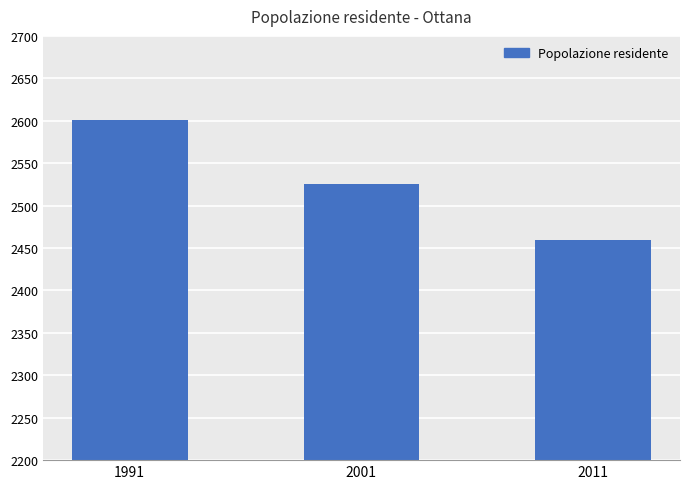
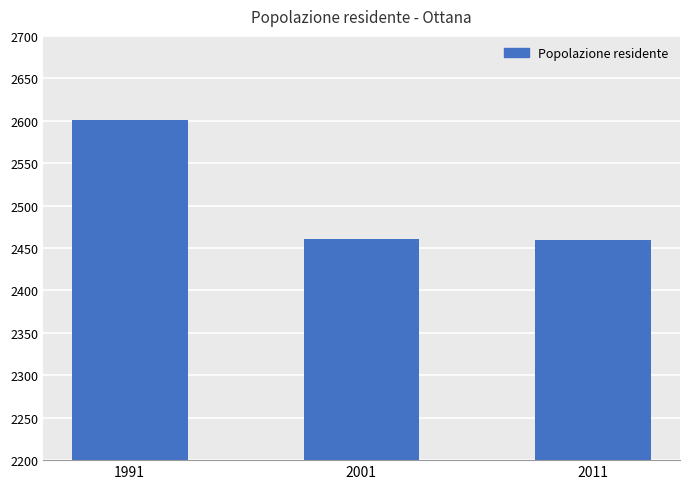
2001: 2530 -> 2460
